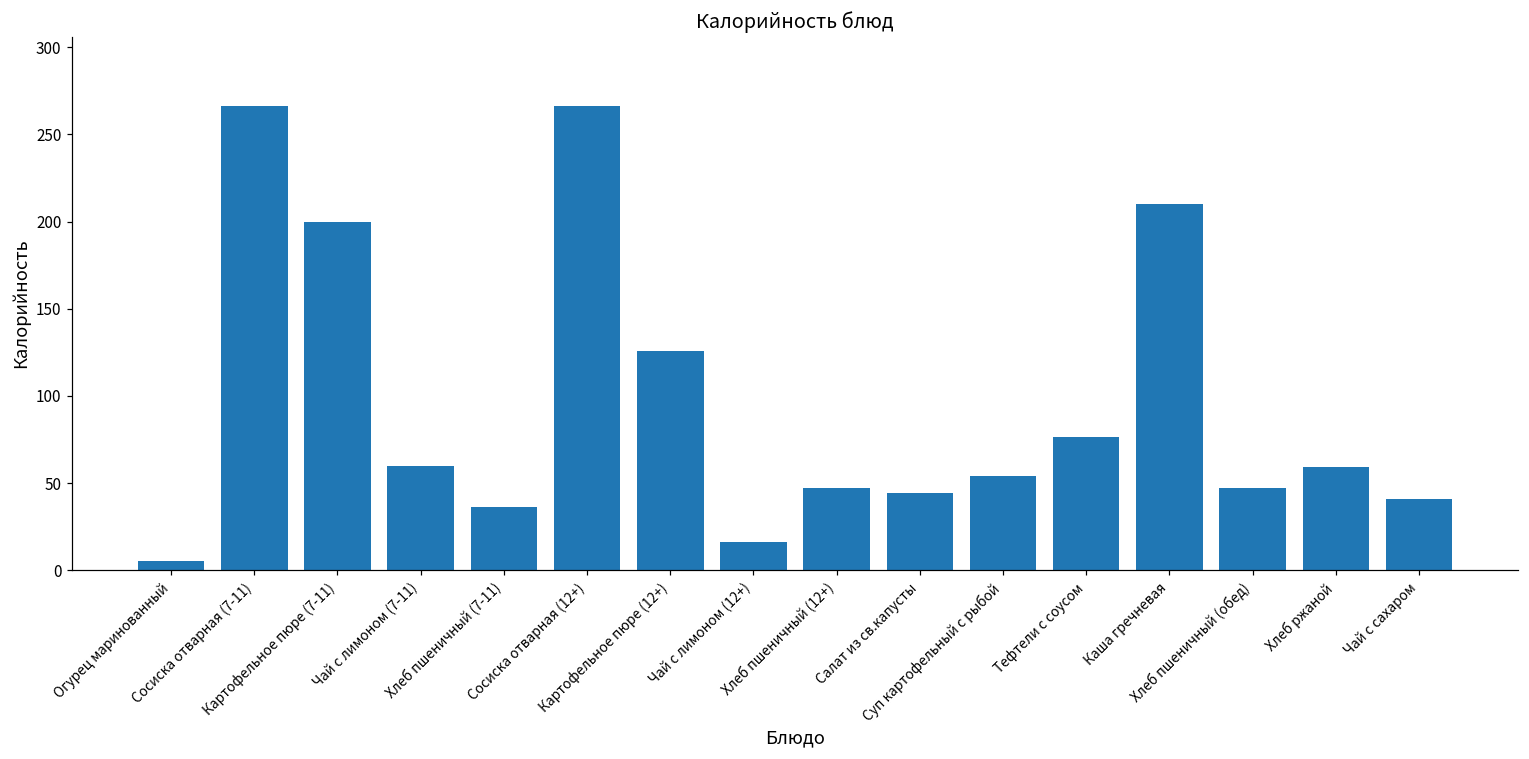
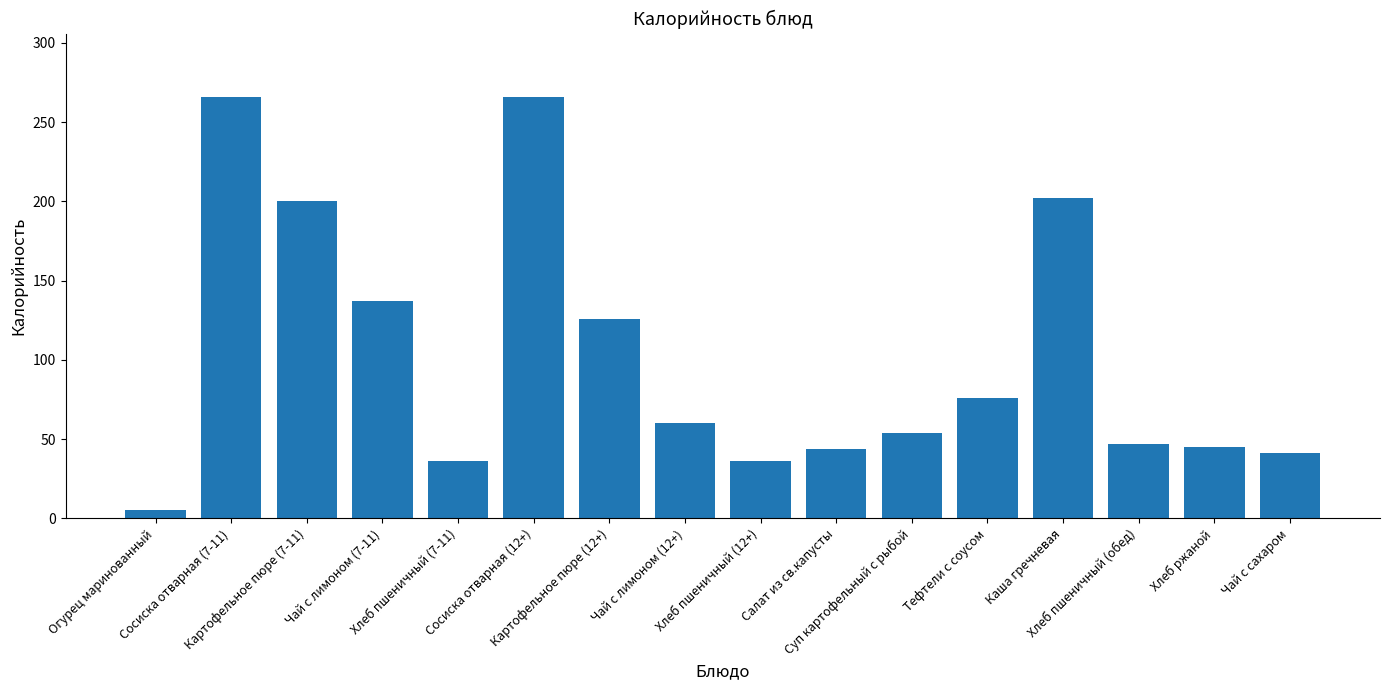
Чай с лимоном (7-11): 60 -> 137
Чай с лимоном (12+): 16 -> 60
Хлеб пшеничный (12+): 47 -> 36
Каша гречневая: 210 -> 202
Хлеб ржаной: 59 -> 45
